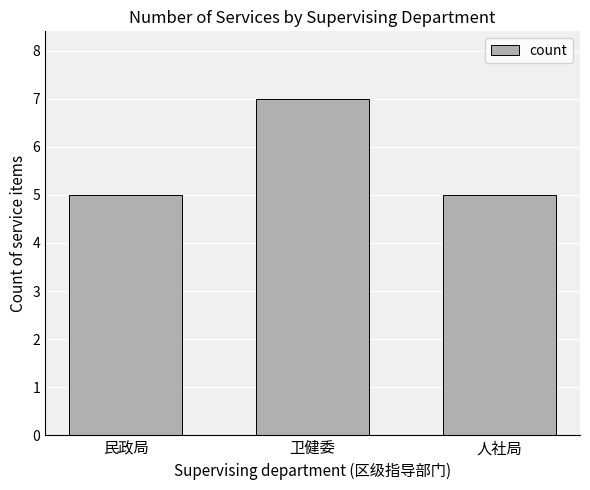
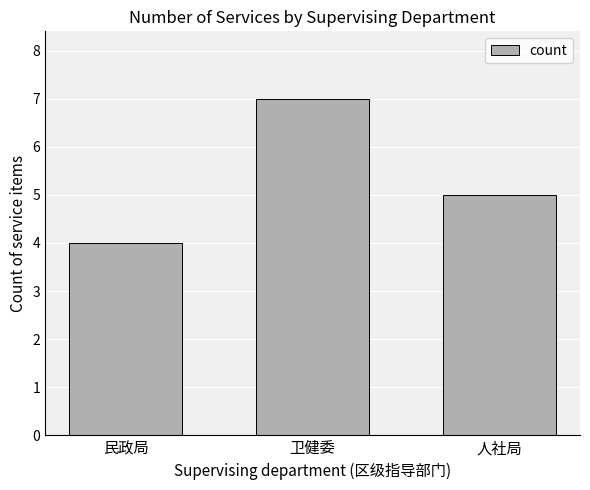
民政局: 5 -> 4
